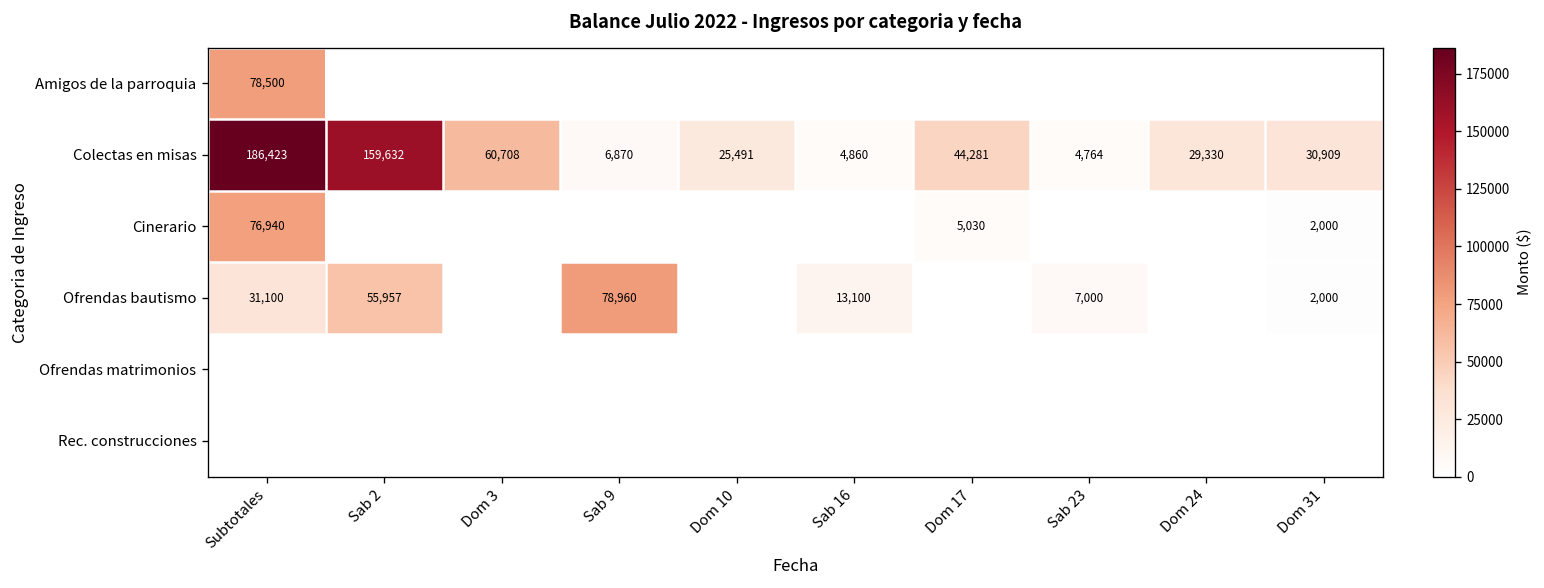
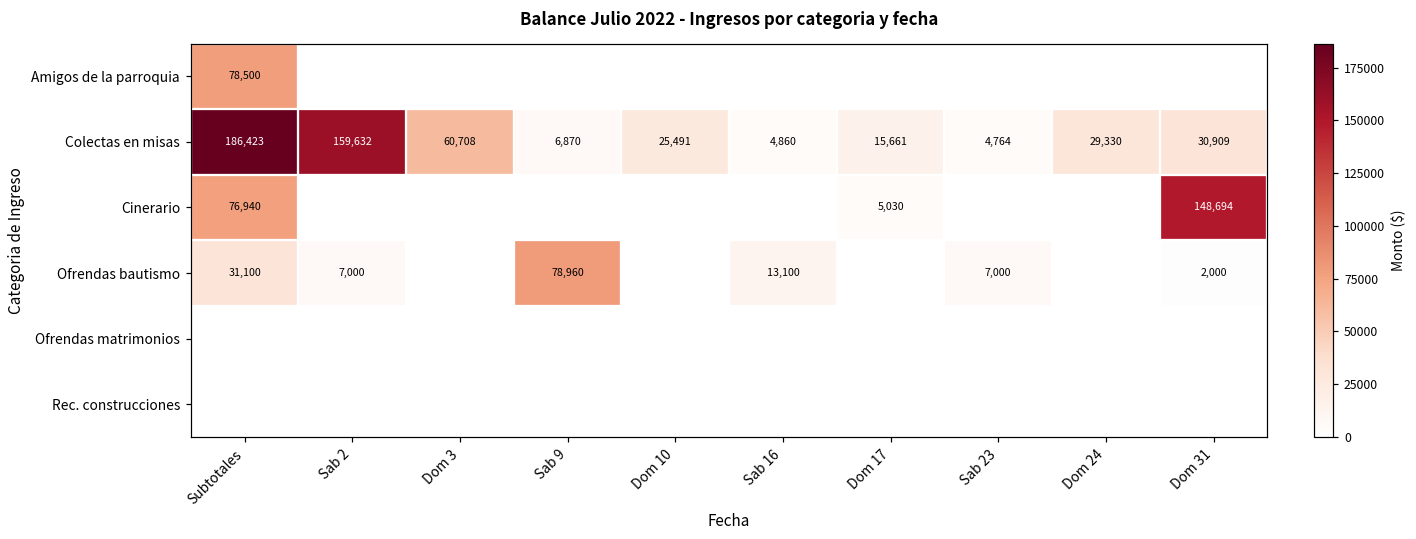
Colectas en misas, Dom 17: 44,281 -> 15,661
Cinerario, Dom 31: 2,000 -> 148,694
Ofrendas bautismo, Sab 2: 55,957 -> 7,000
